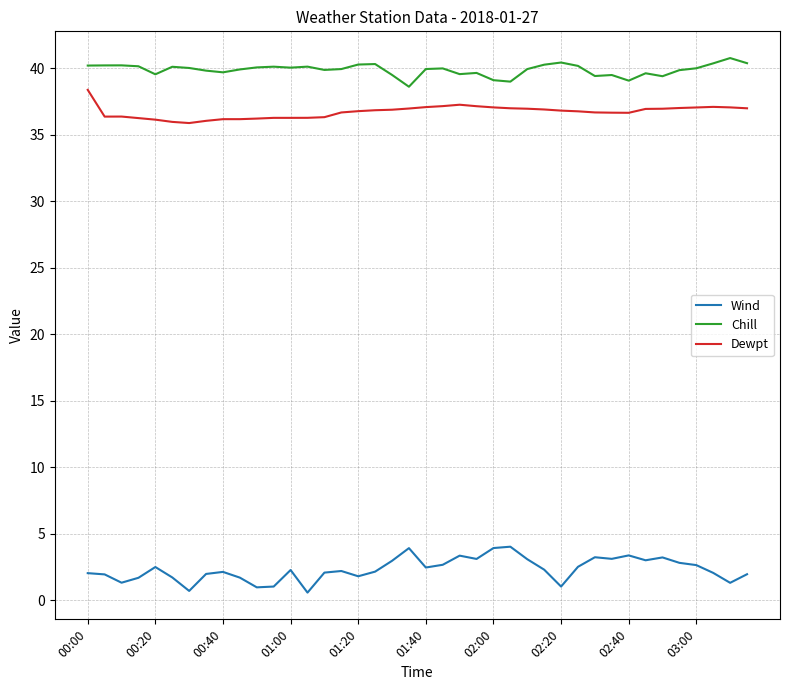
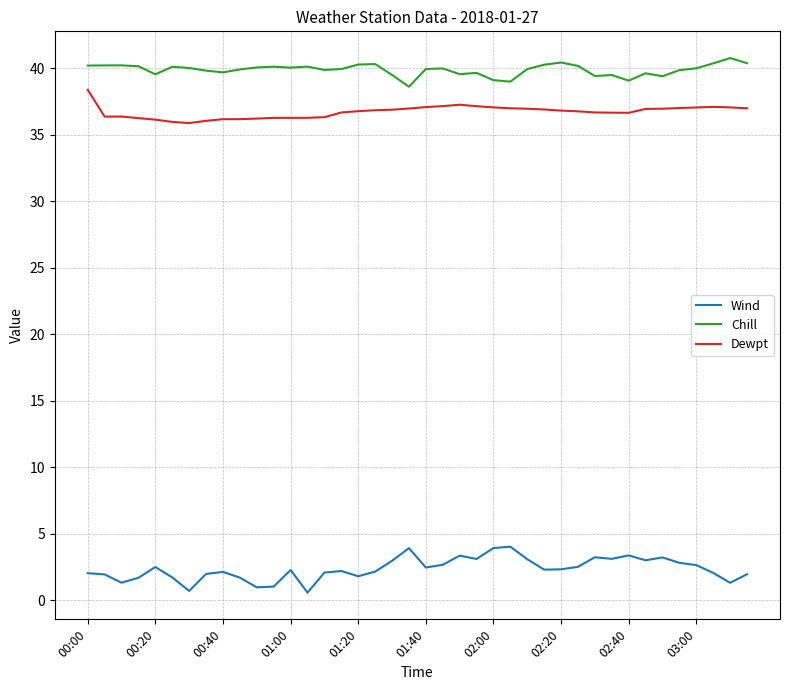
Wind, 02:20: 1.0 -> 2.3
